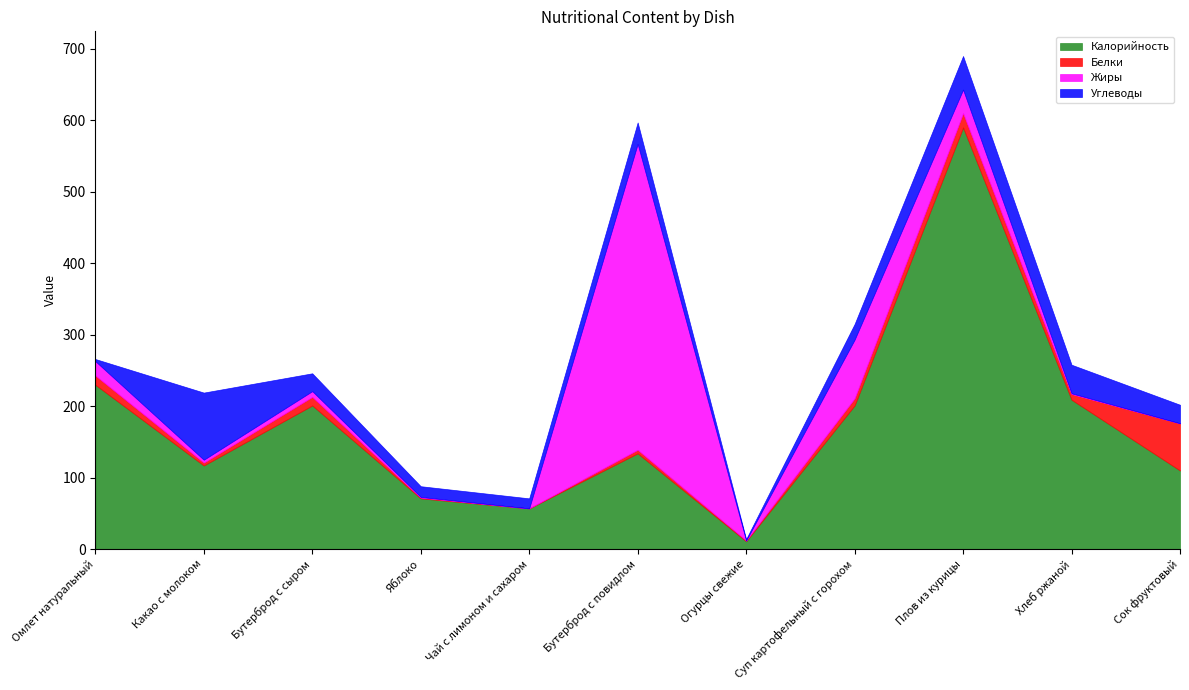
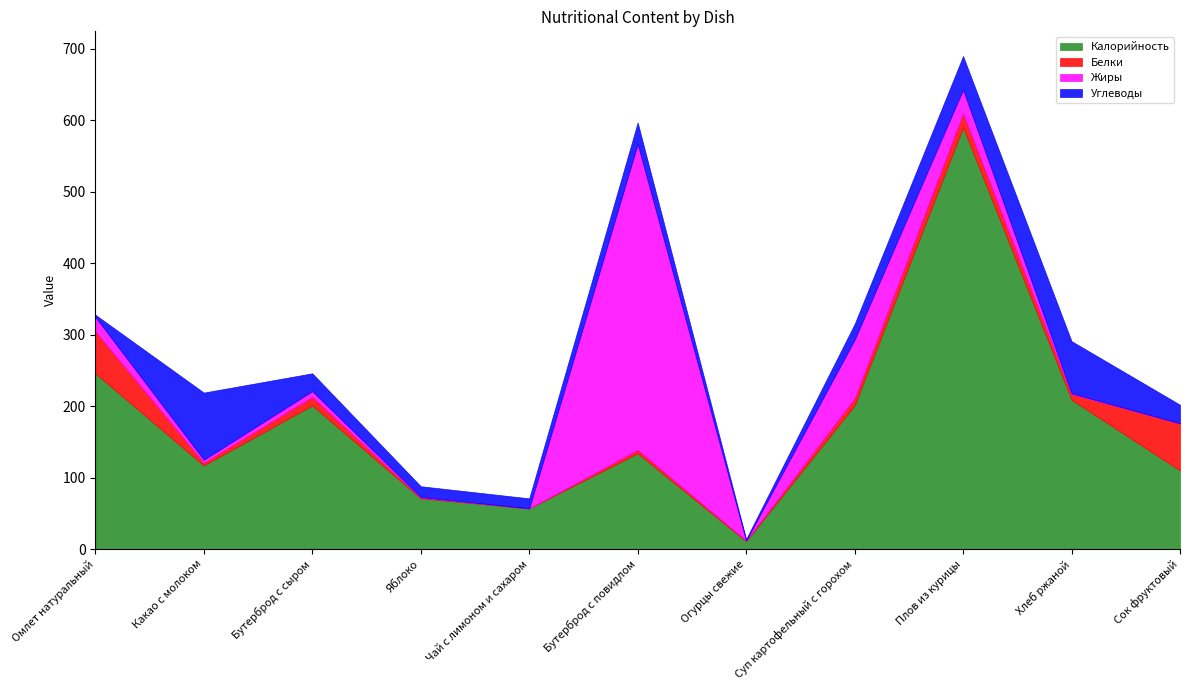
Калорийность, Омлет натуральный: 230 -> 250
Белки, Омлет натуральный: 10 -> 60
Углеводы, Хлеб ржаной: 40 -> 70
